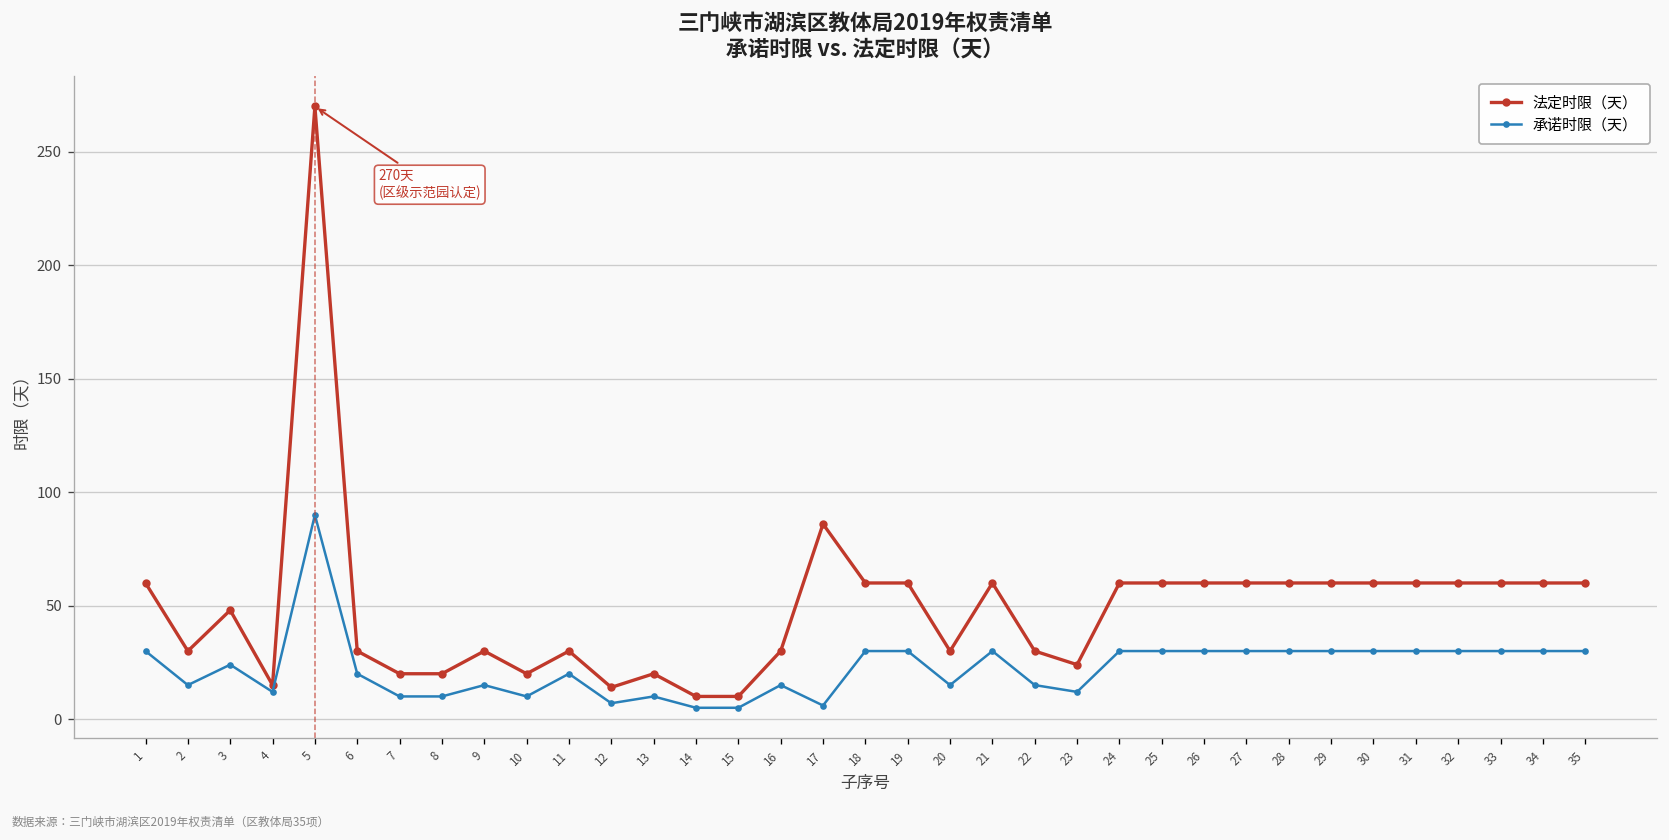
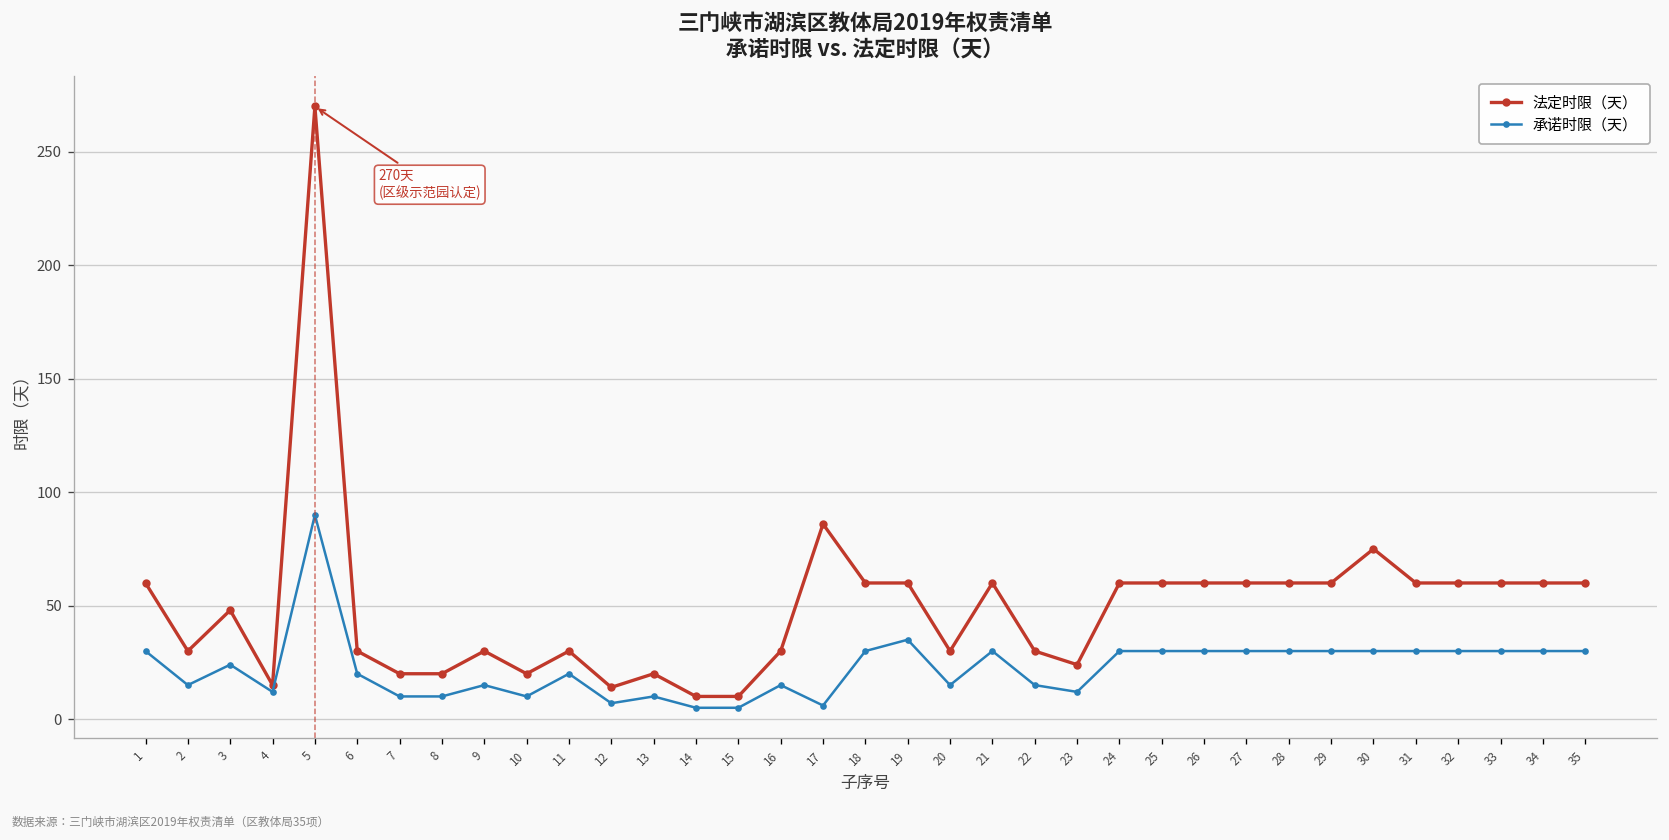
承诺时限（天）, 19: 30 -> 35
法定时限（天）, 30: 60 -> 75
